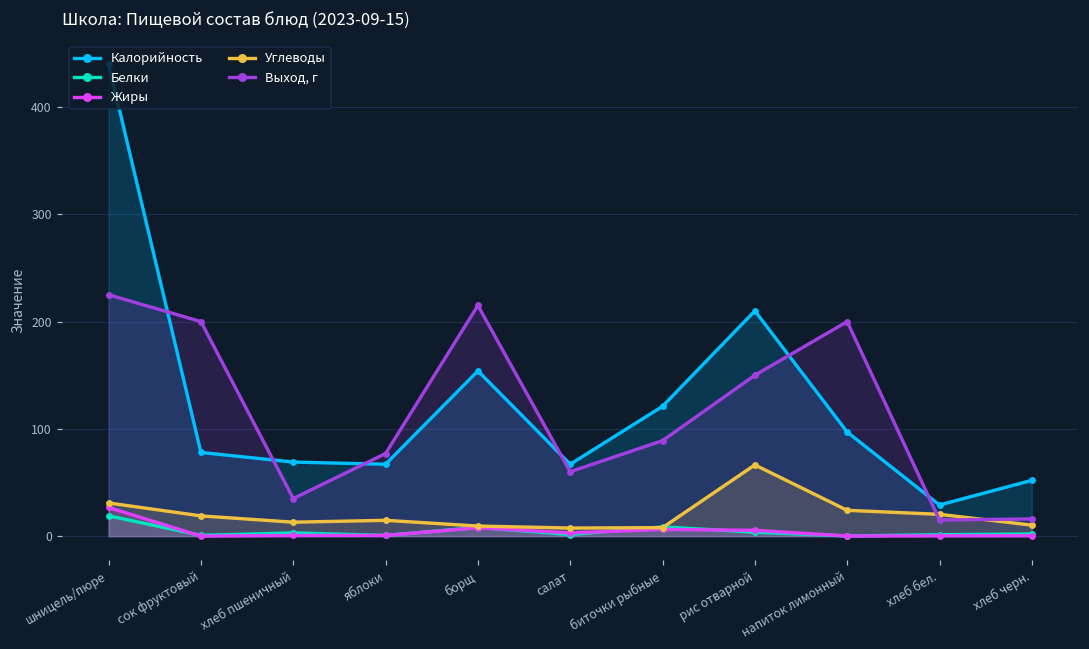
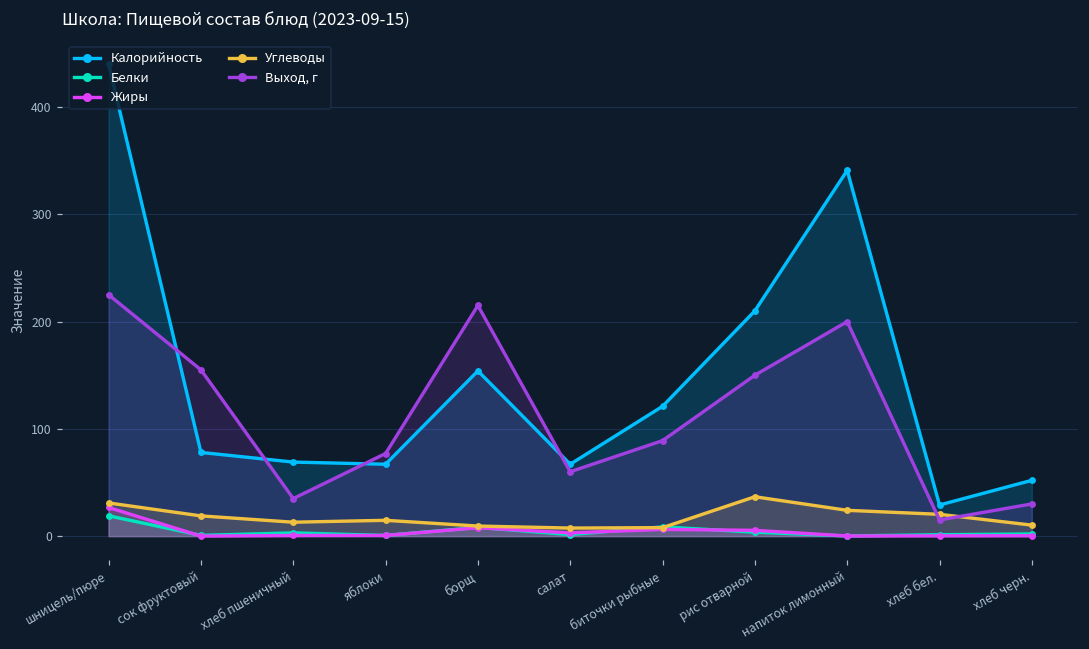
Выход, г, сок фруктовый: 200 -> 160
Углеводы, рис отварной: 70 -> 40
Калорийность, напиток лимонный: 100 -> 340
Выход, г, хлеб черн.: 20 -> 30
